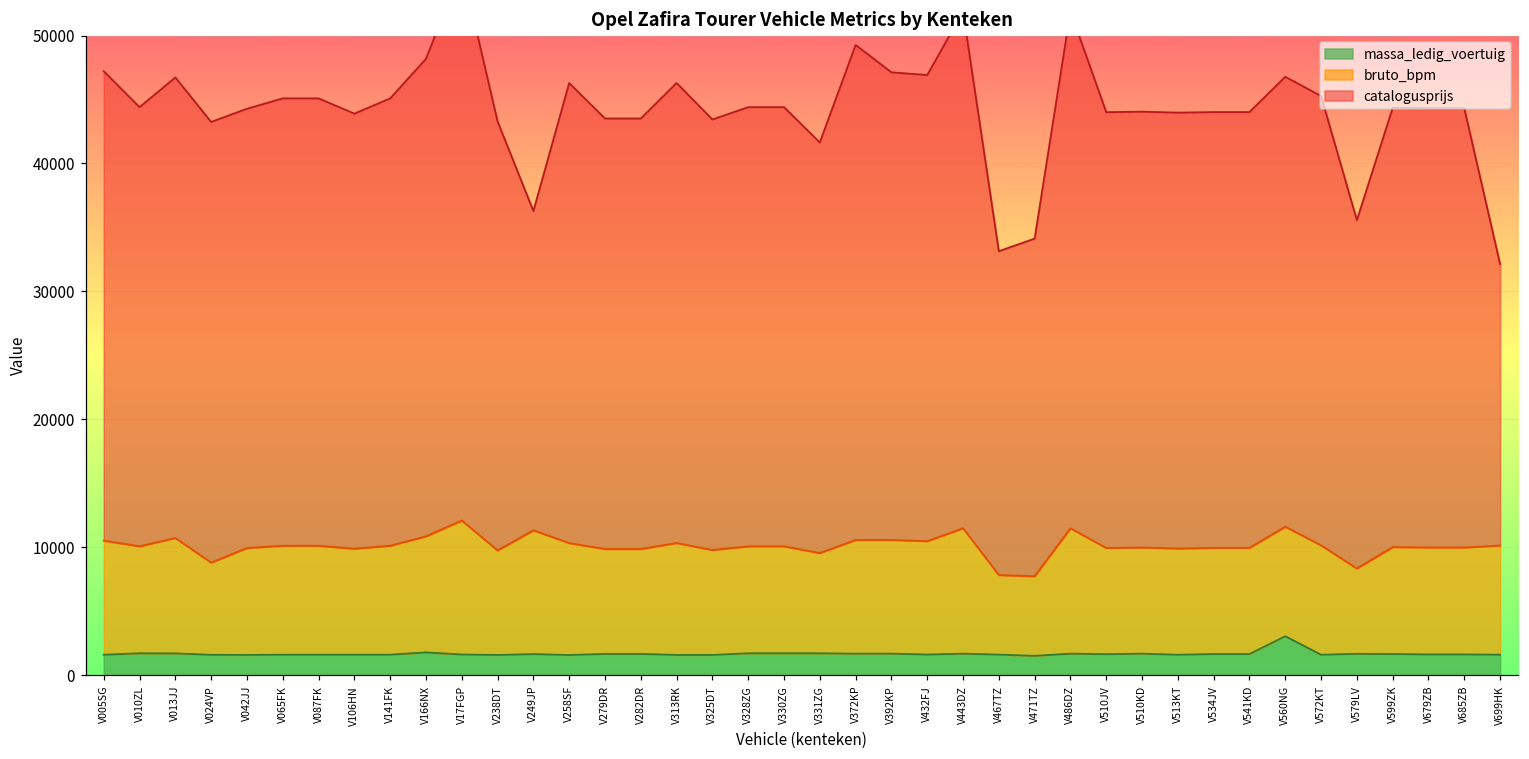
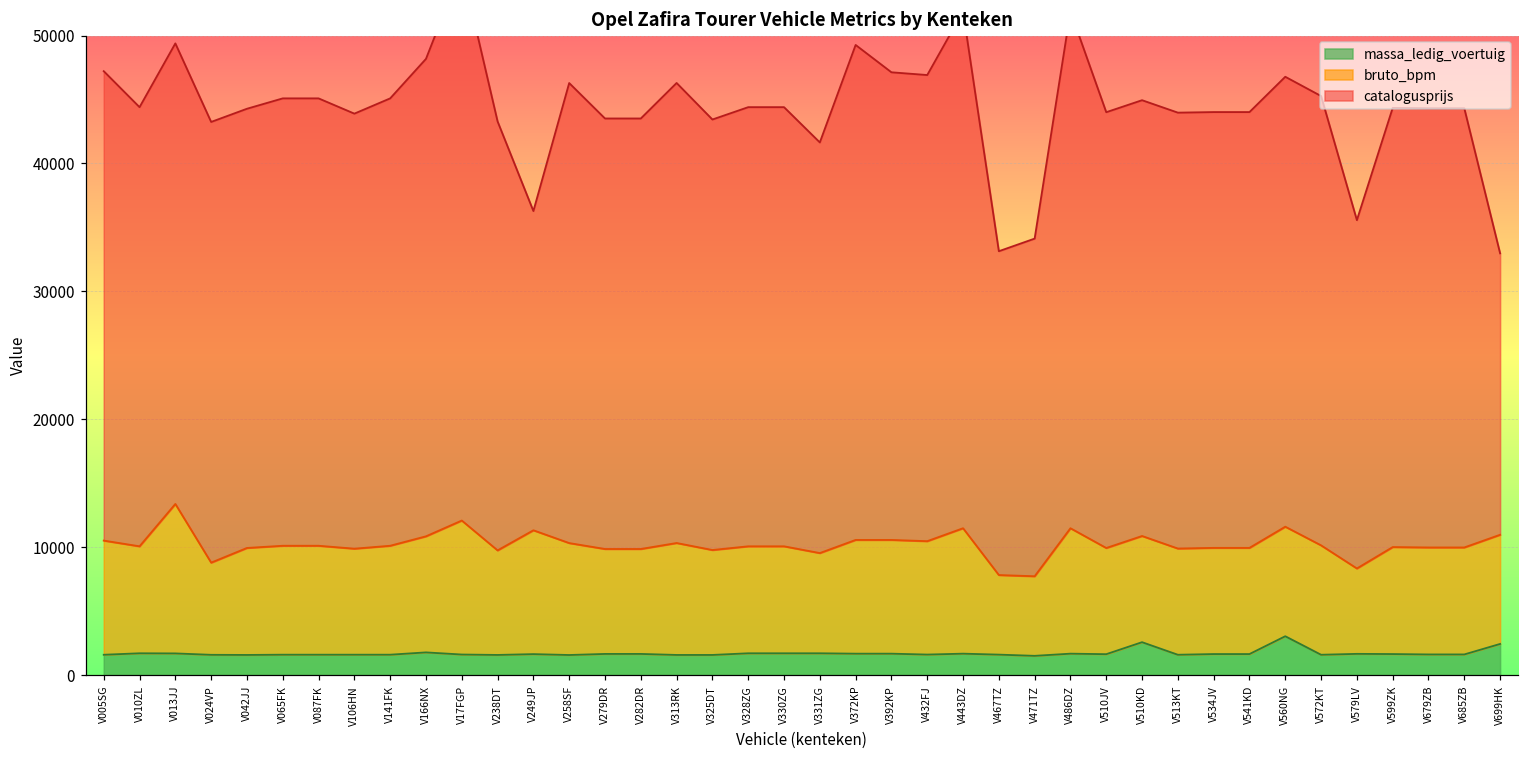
bruto_bpm, V013JJ: 9000 -> 11700
massa_ledig_voertuig, V510KD: 1700 -> 2600
massa_ledig_voertuig, V699HK: 1600 -> 2400
